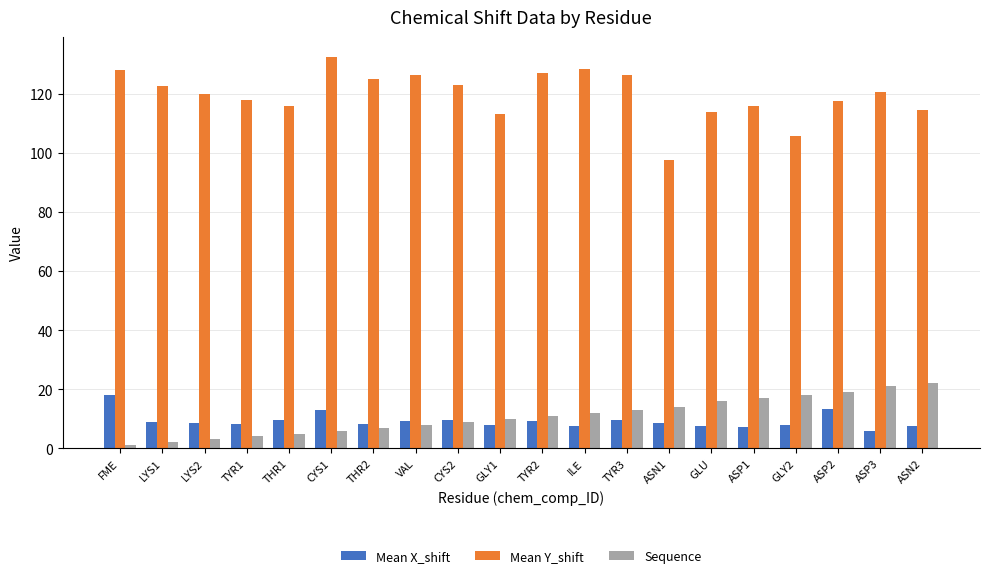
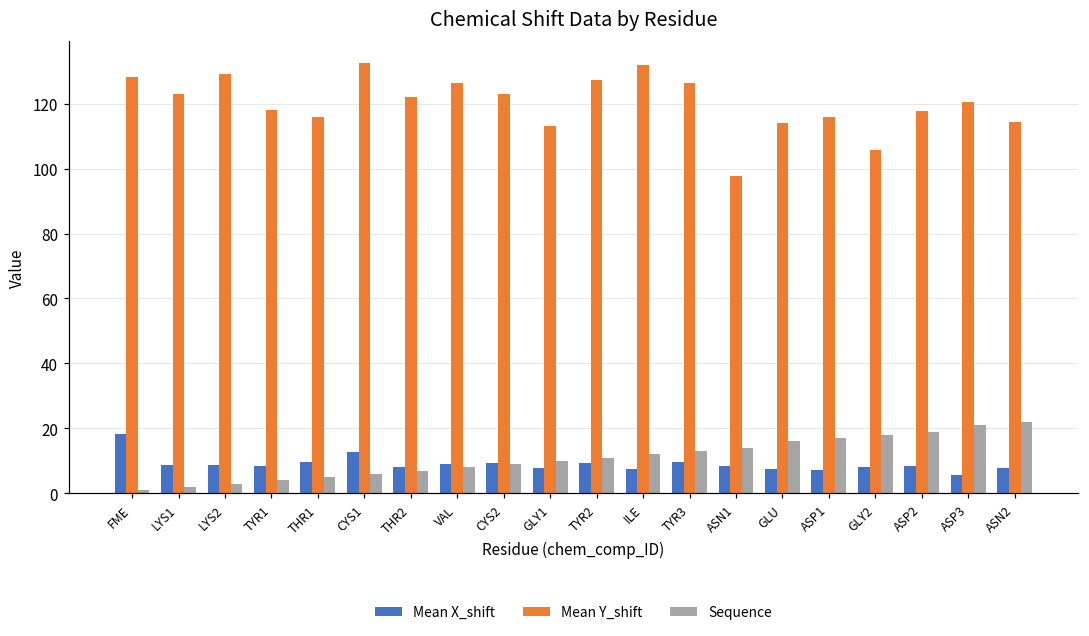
Mean Y_shift, LYS2: 120 -> 129
Mean Y_shift, THR2: 125 -> 122
Mean Y_shift, ILE: 128 -> 132
Mean X_shift, ASP2: 13 -> 9
